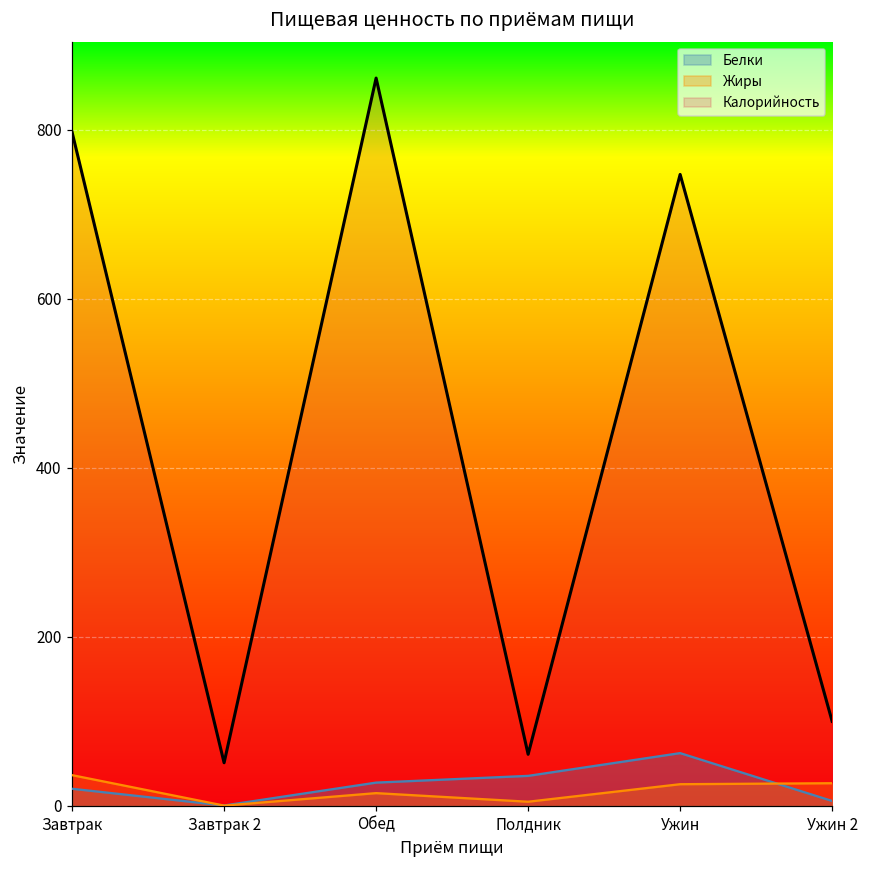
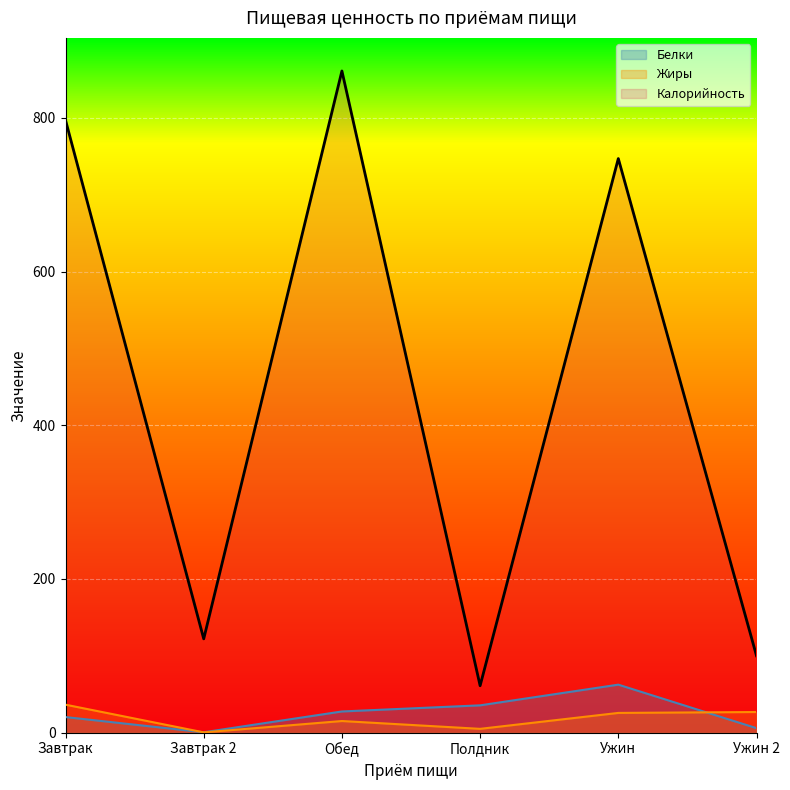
Калорийность, Завтрак 2: 50 -> 120
